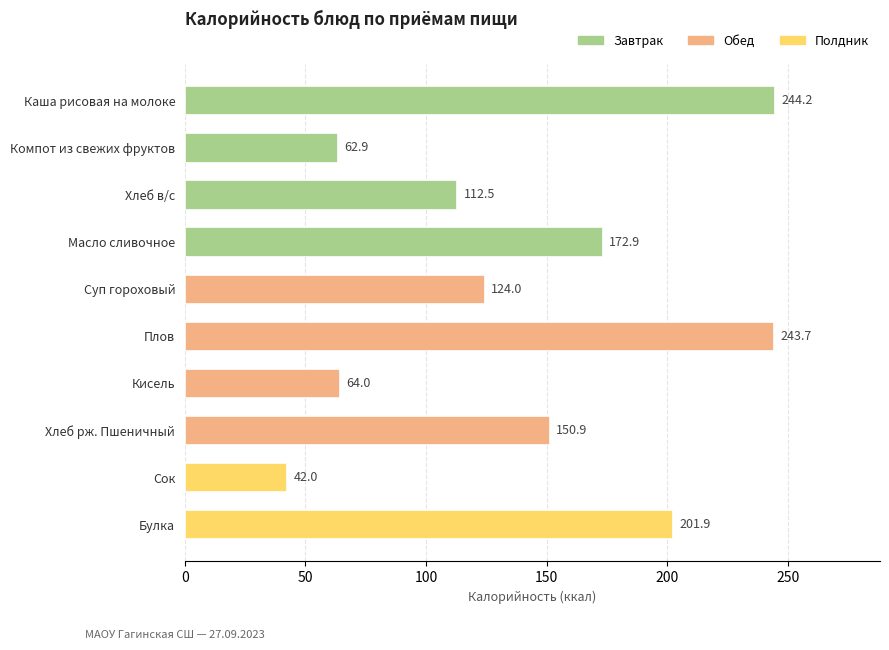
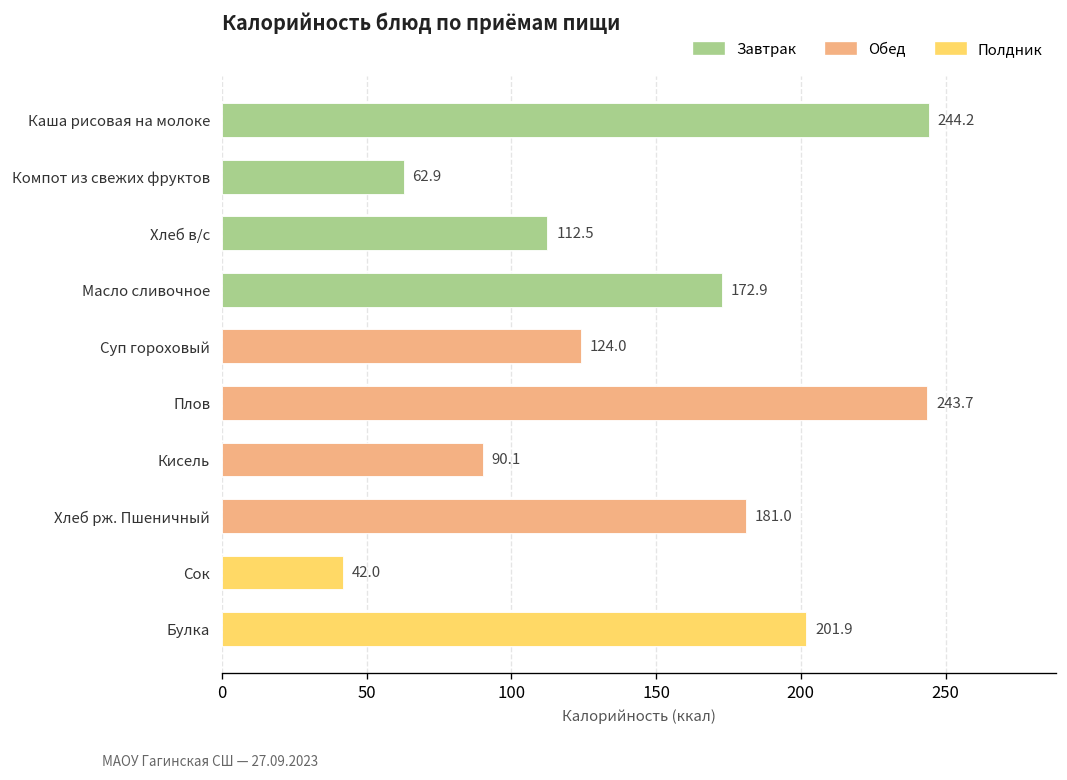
Кисель: 64.0 -> 90.1
Хлеб рж. Пшеничный: 150.9 -> 181.0
